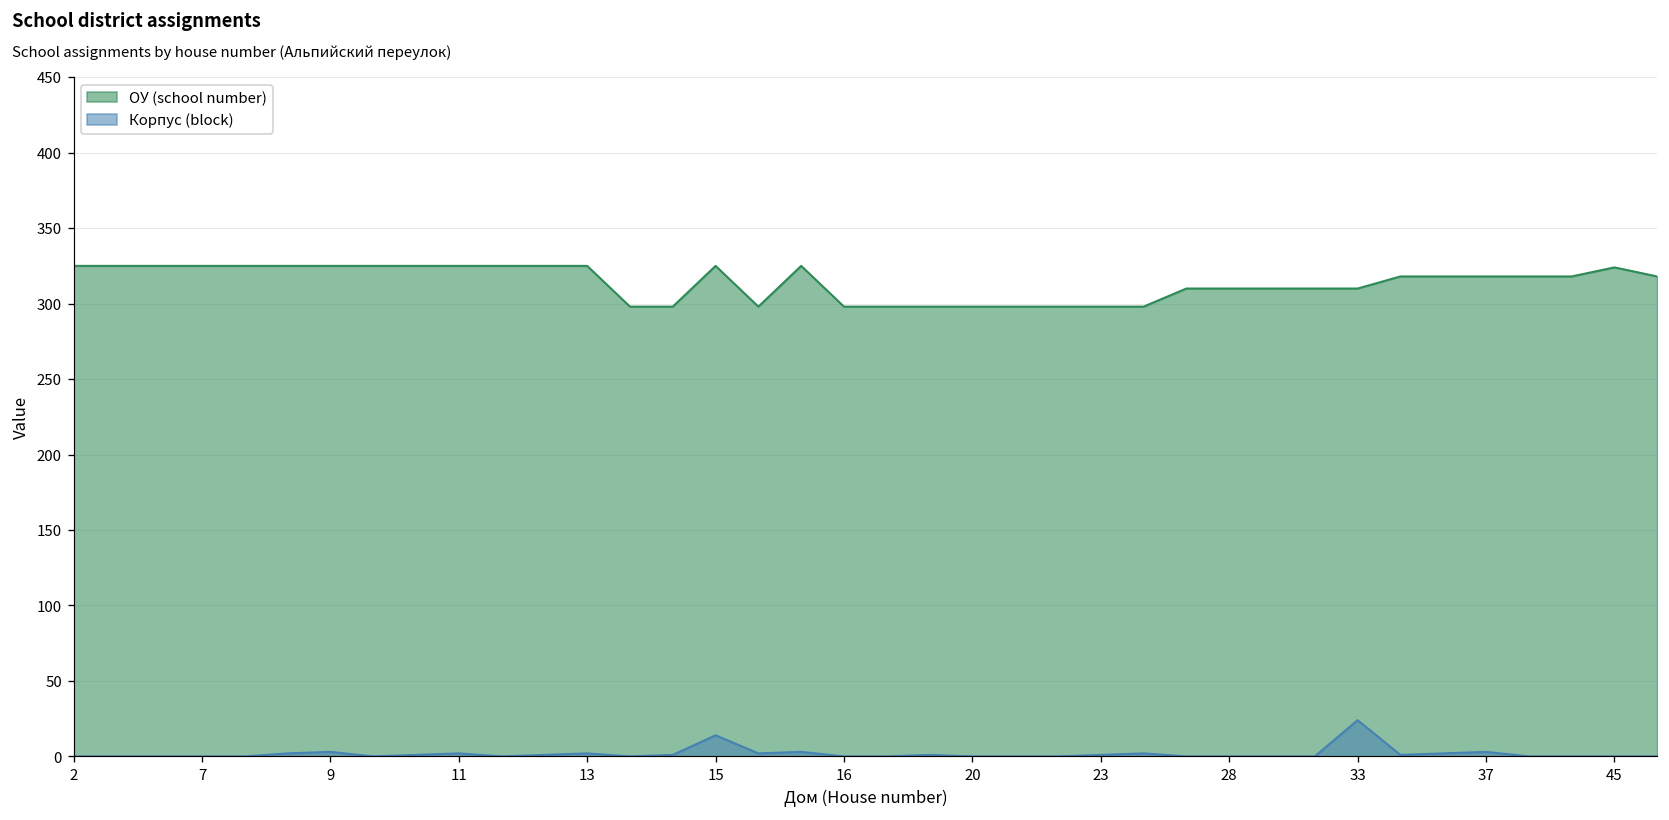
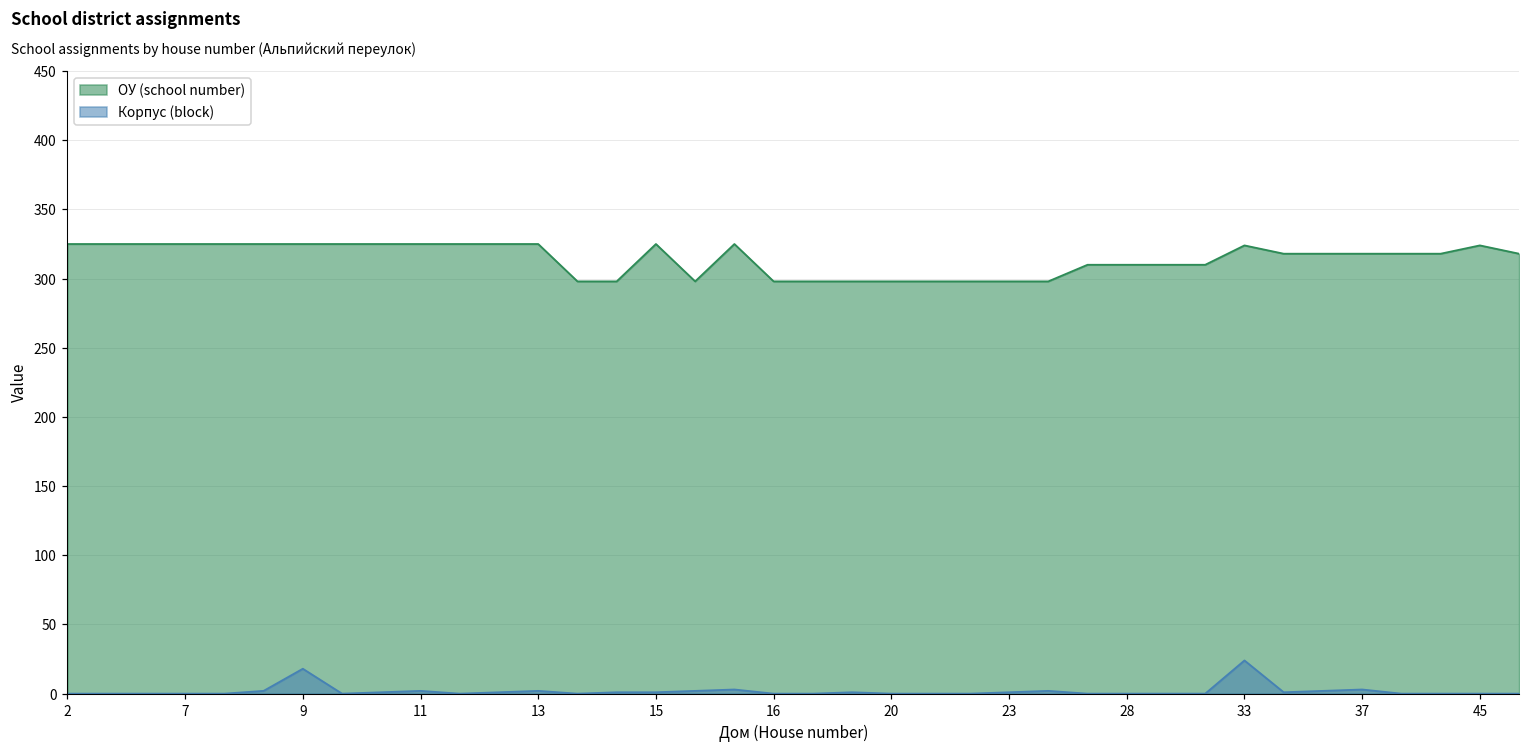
Корпус (block), 9: 3 -> 18
Корпус (block), 15: 14 -> 1
ОУ (school number), 33: 310 -> 324
